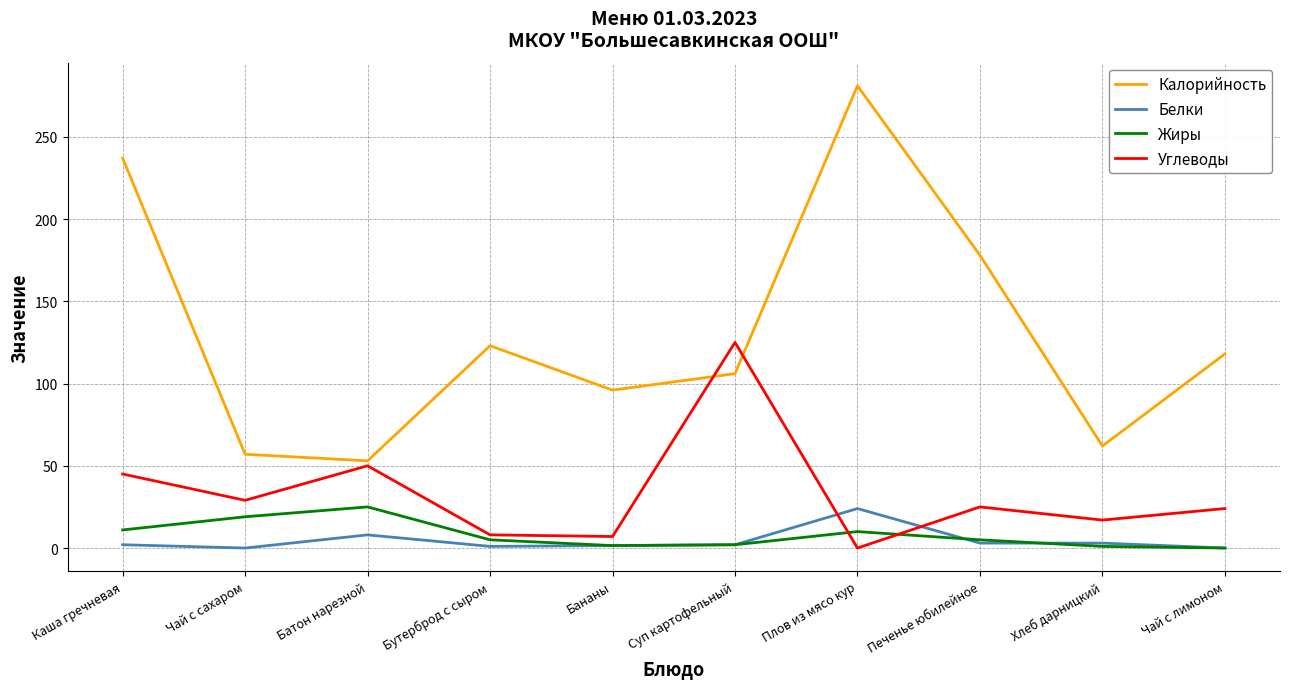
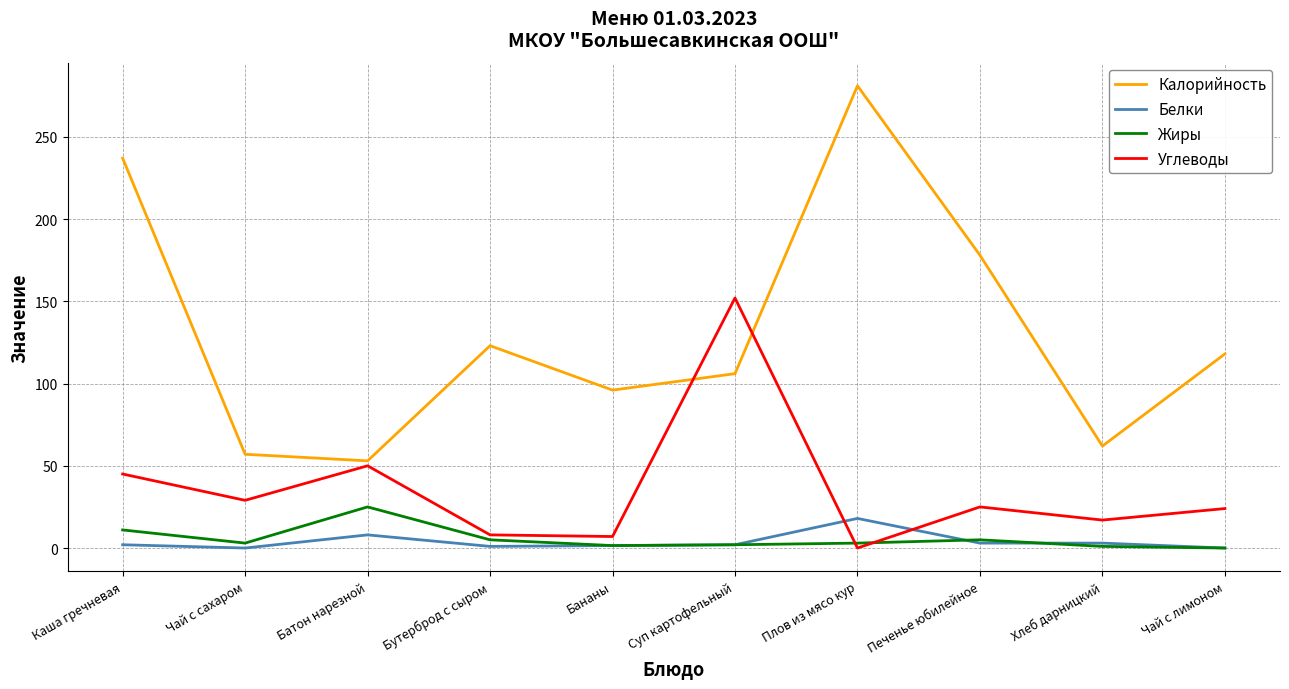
Жиры, Чай с сахаром: 19 -> 3
Углеводы, Суп картофельный: 125 -> 152
Белки, Плов из мясо кур: 24 -> 18
Жиры, Плов из мясо кур: 10 -> 3
